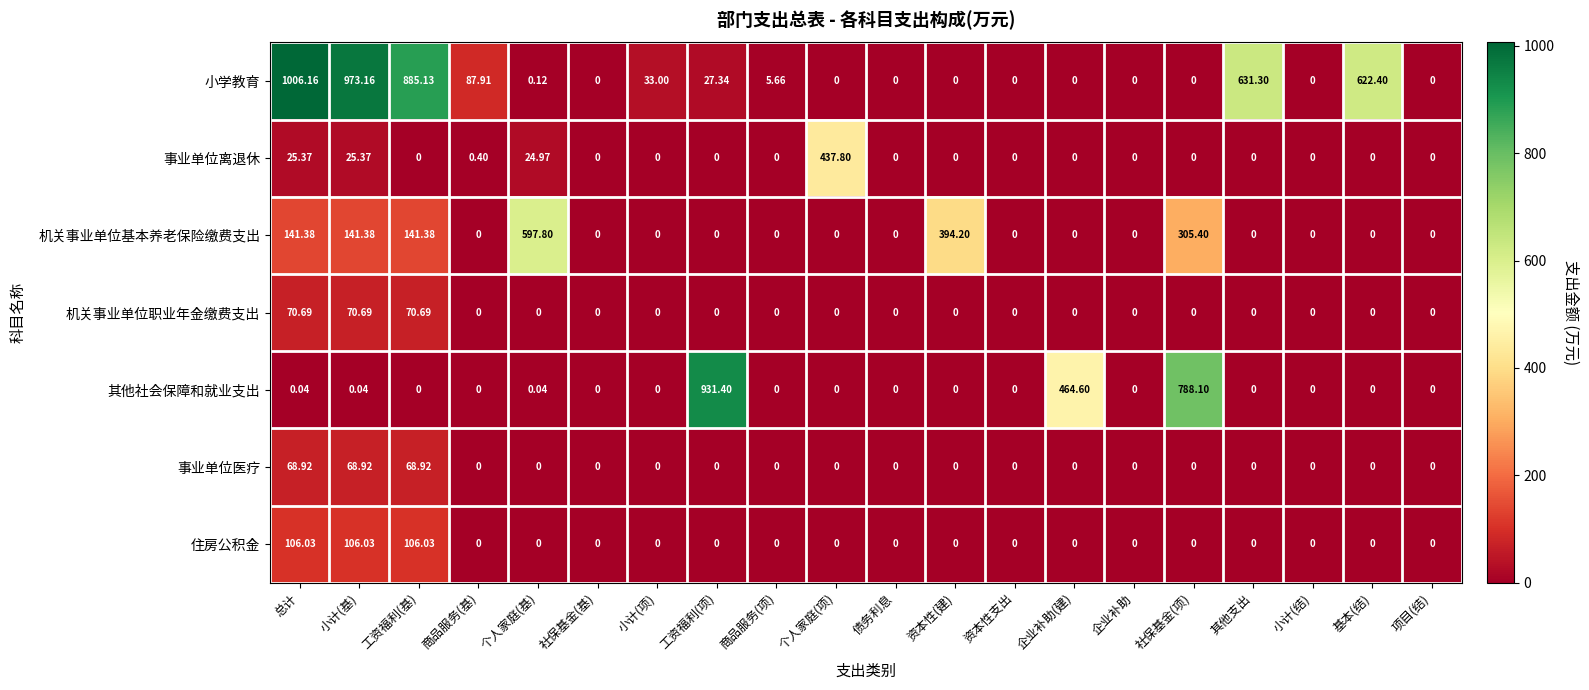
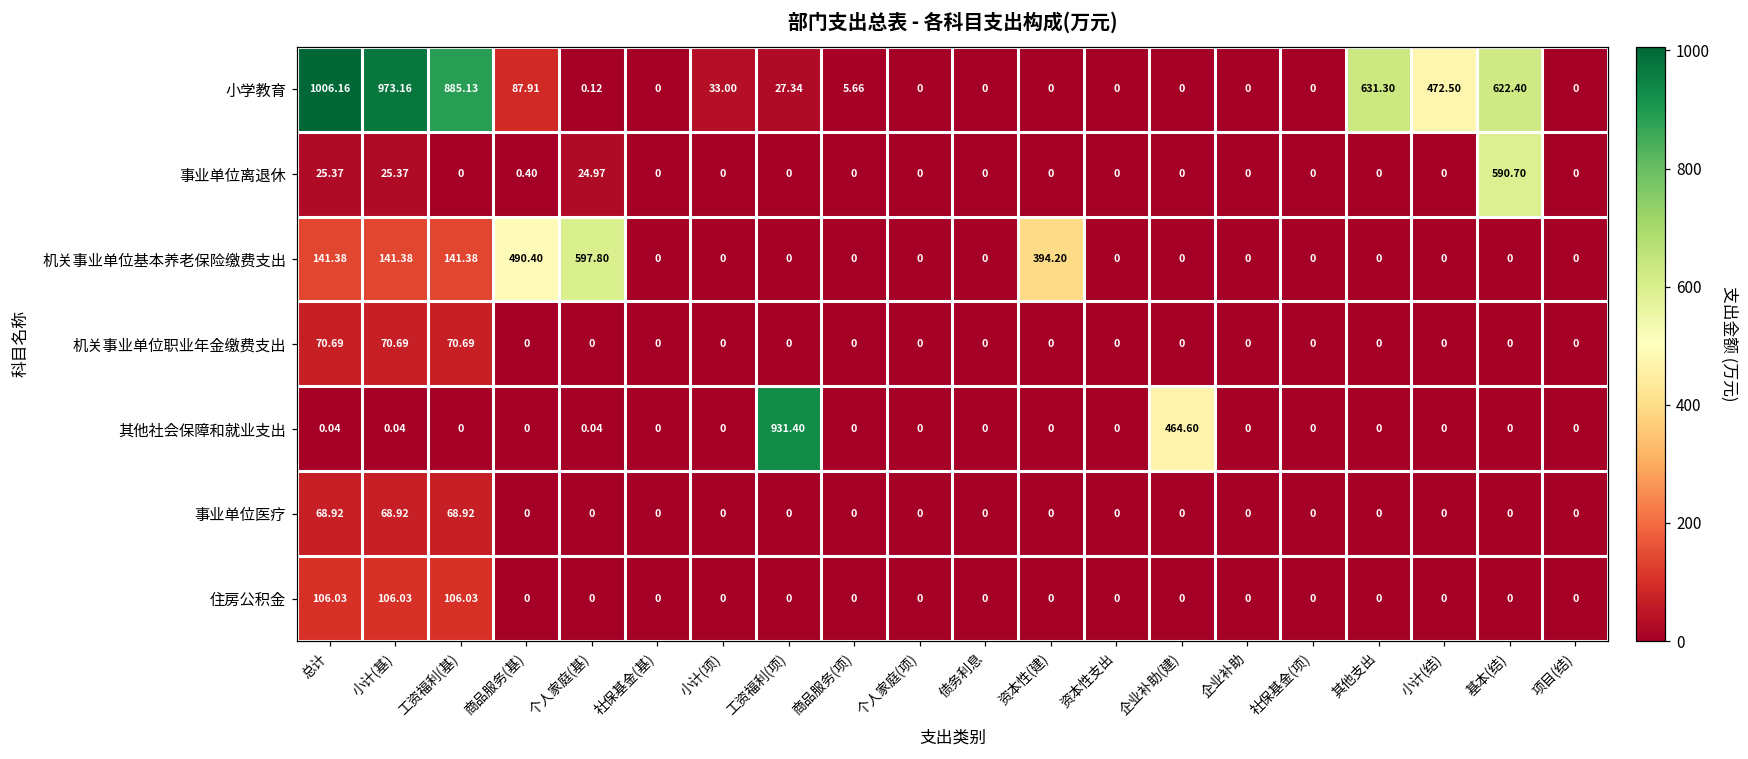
小学教育, 小计(结): 0 -> 472.50
事业单位离退休, 个人家庭(项): 437.80 -> 0
事业单位离退休, 基本(结): 0 -> 590.70
机关事业单位基本养老保险缴费支出, 商品服务(基): 0 -> 490.40
机关事业单位基本养老保险缴费支出, 社保基金(项): 305.40 -> 0
其他社会保障和就业支出, 社保基金(项): 788.10 -> 0
